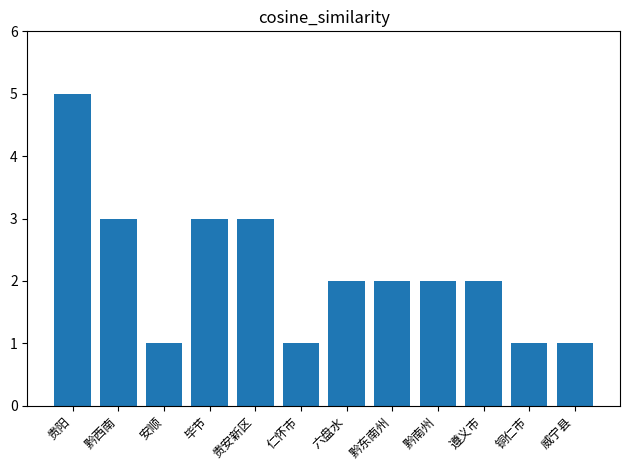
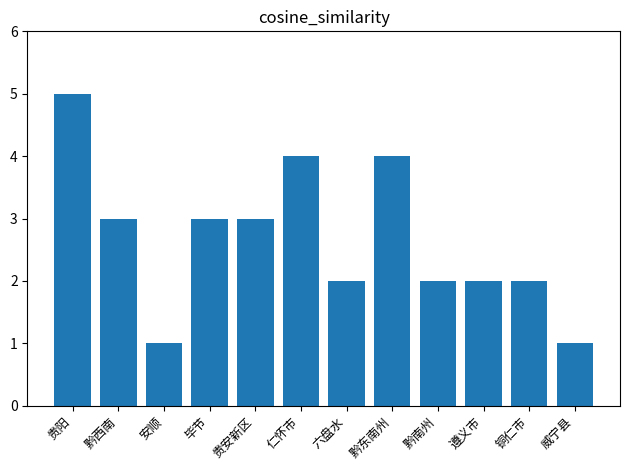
仁怀市: 1 -> 4
黔东南州: 2 -> 4
铜仁市: 1 -> 2
